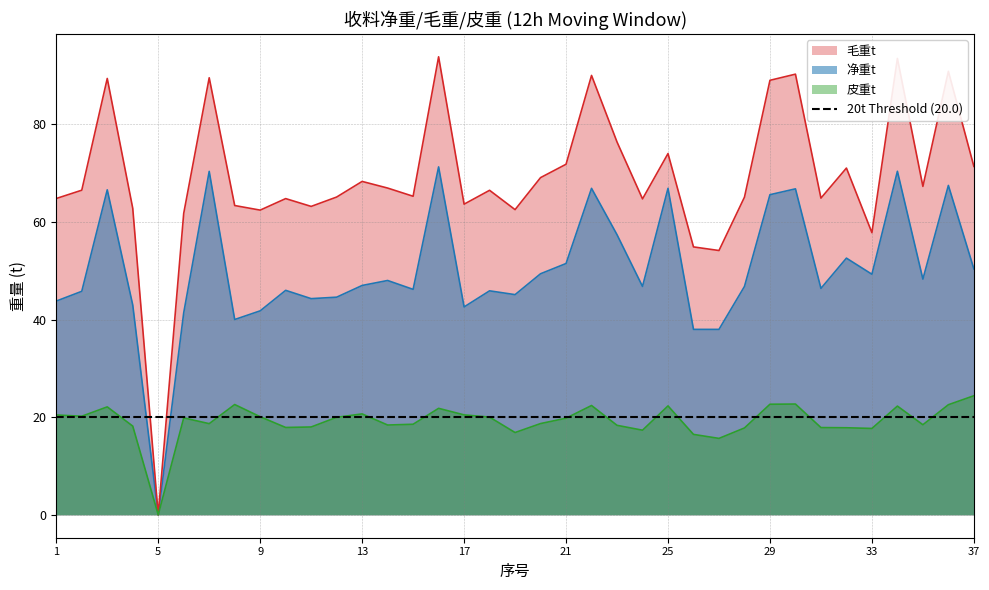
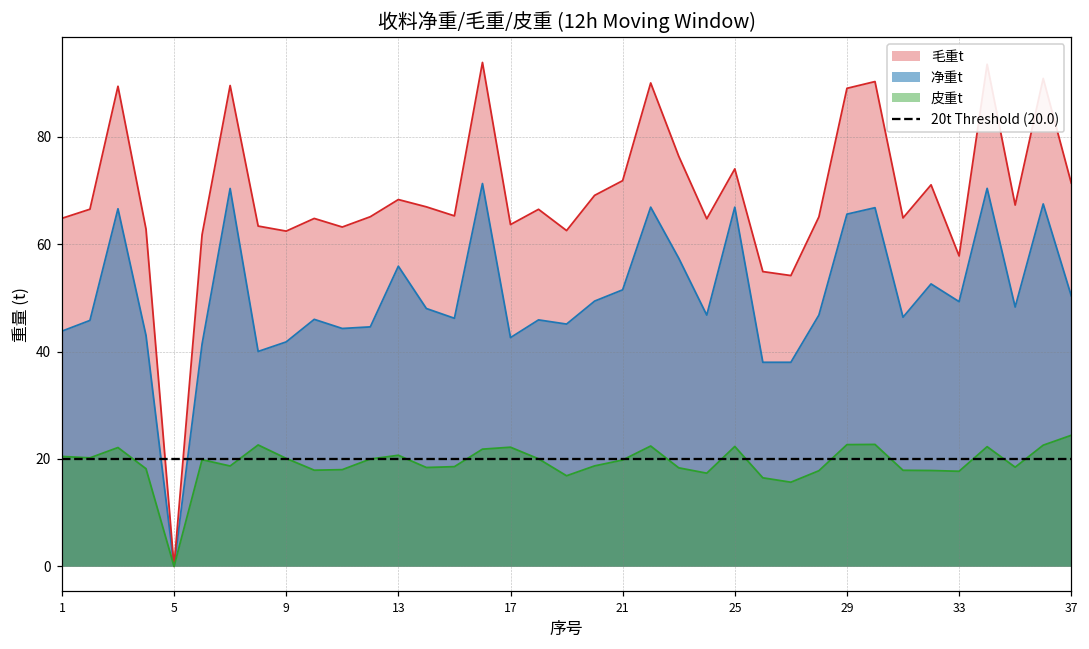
净重t, 13: 47 -> 56
皮重t, 17: 20 -> 22
